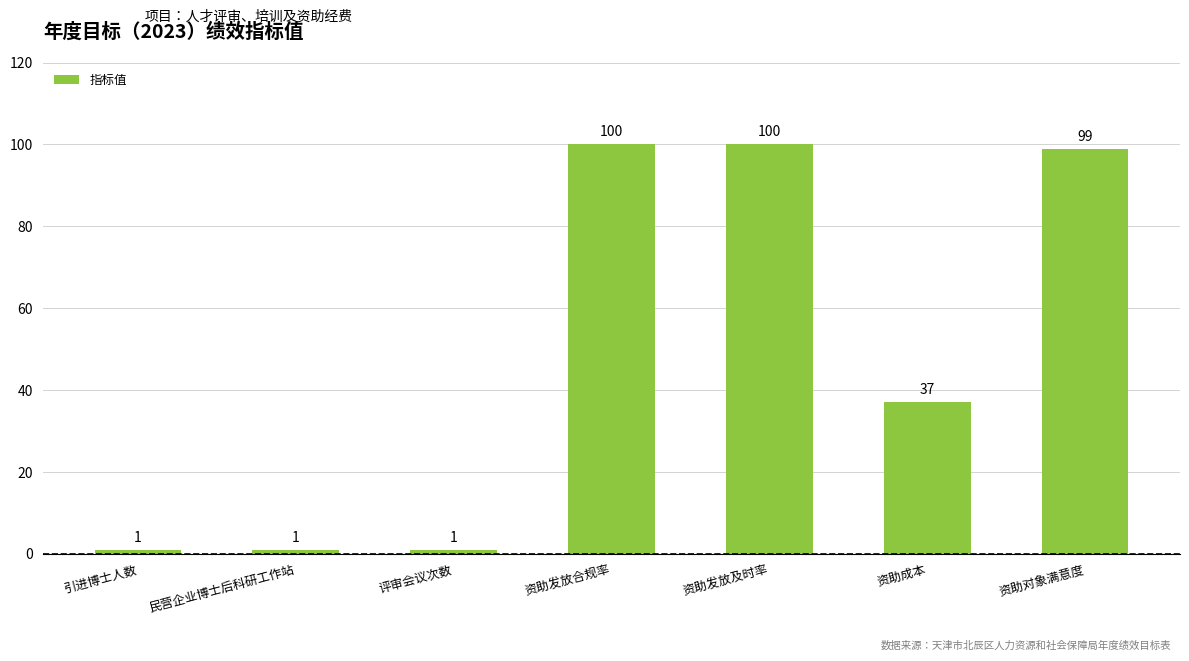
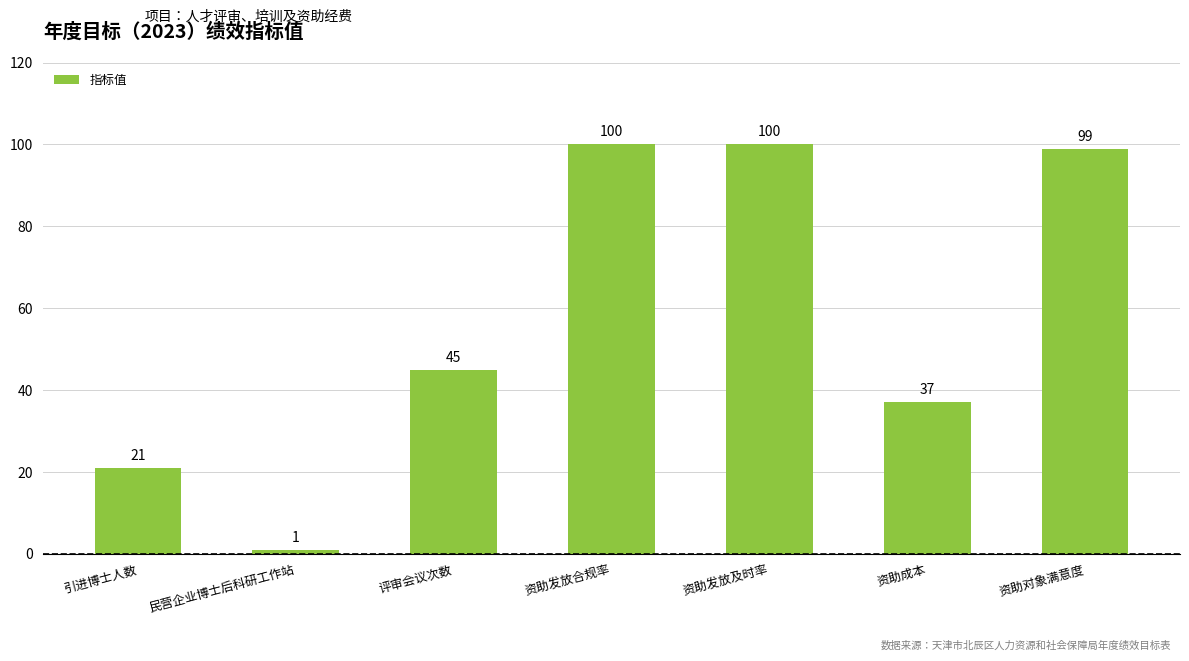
引进博士人数: 1 -> 21
评审会议次数: 1 -> 45
